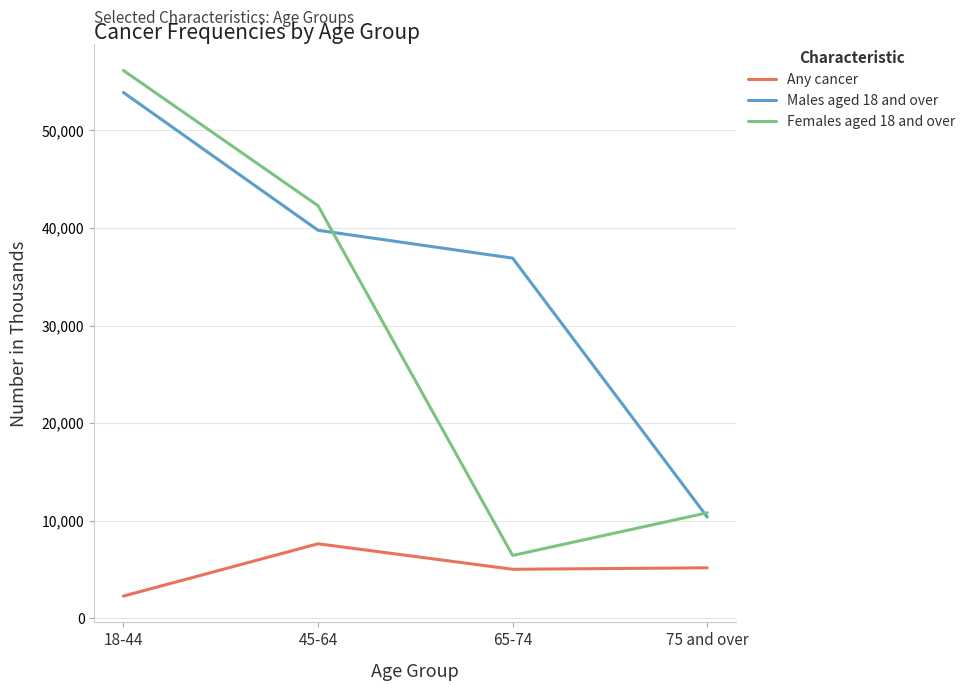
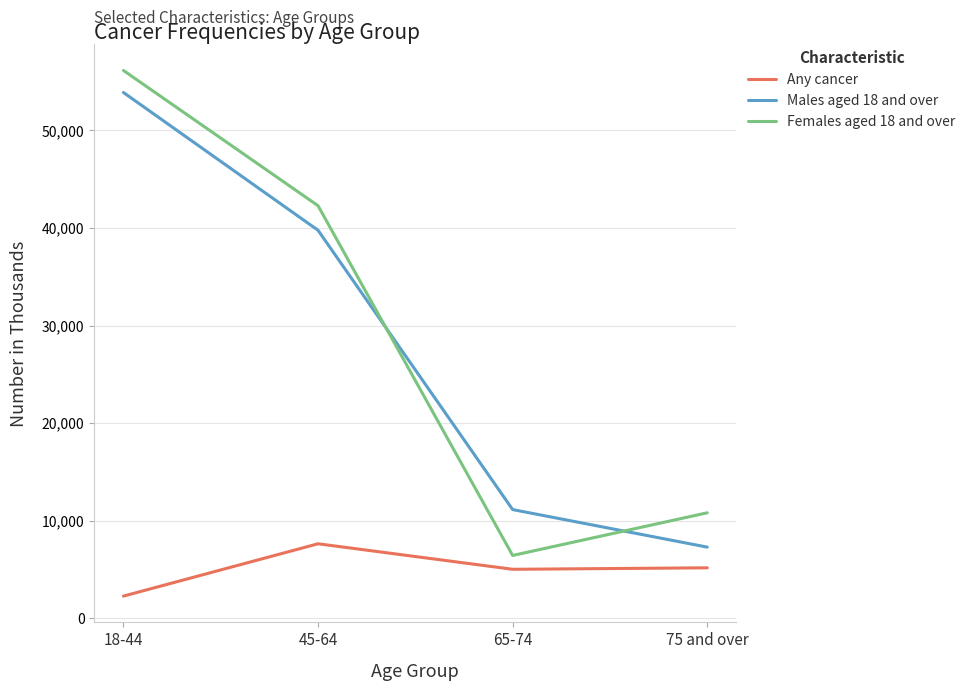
Males aged 18 and over, 65-74: 37,000 -> 11,000
Males aged 18 and over, 75 and over: 10,000 -> 7,000
